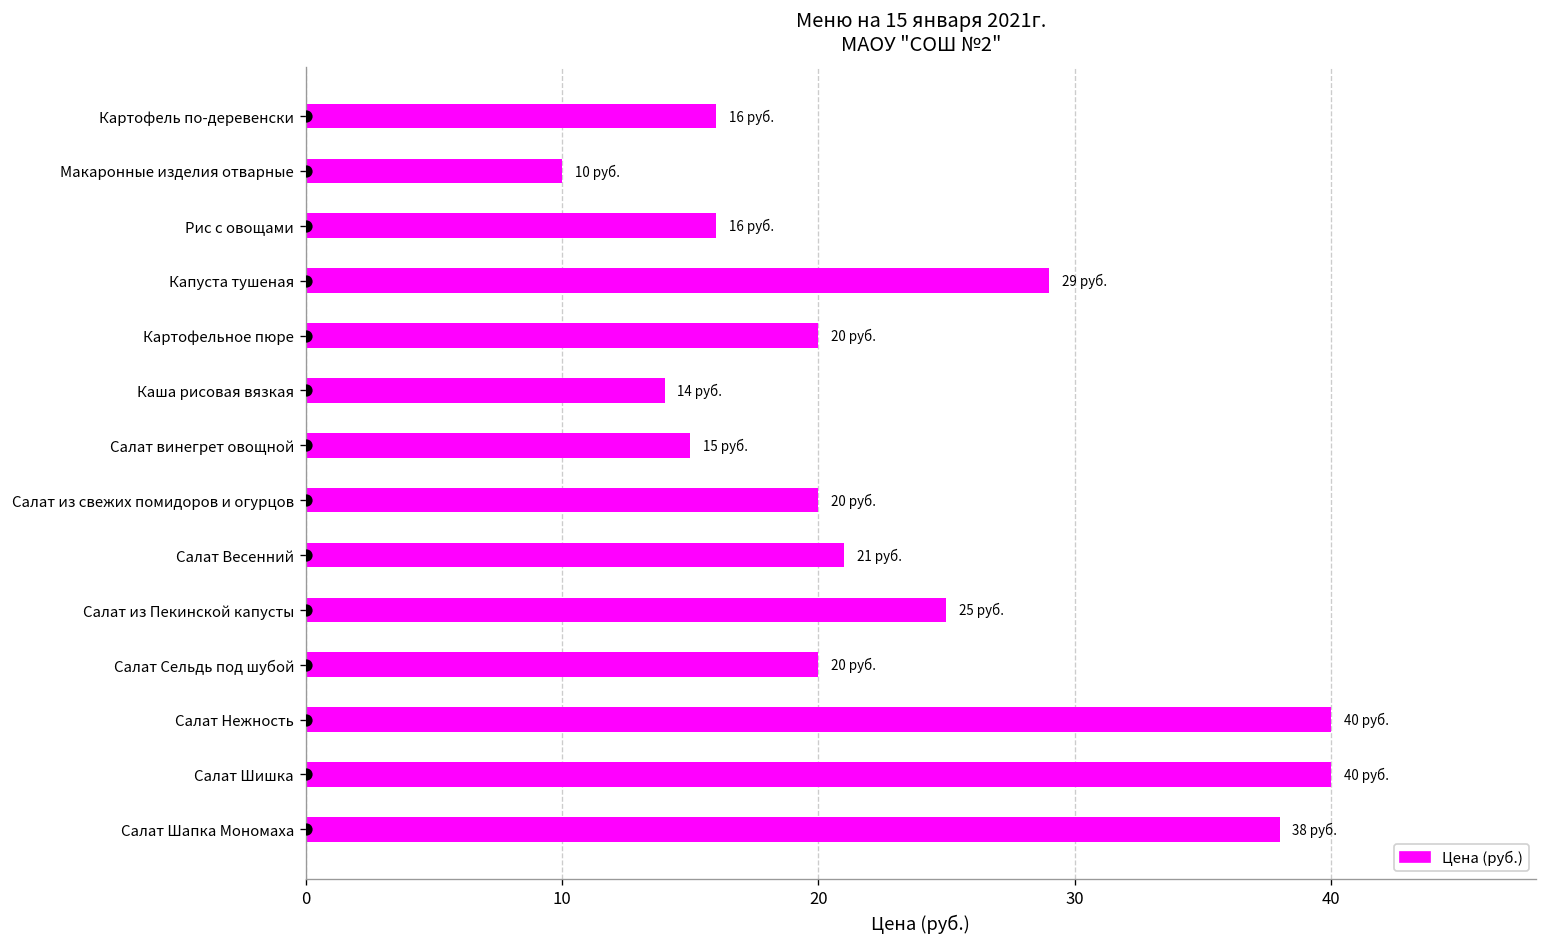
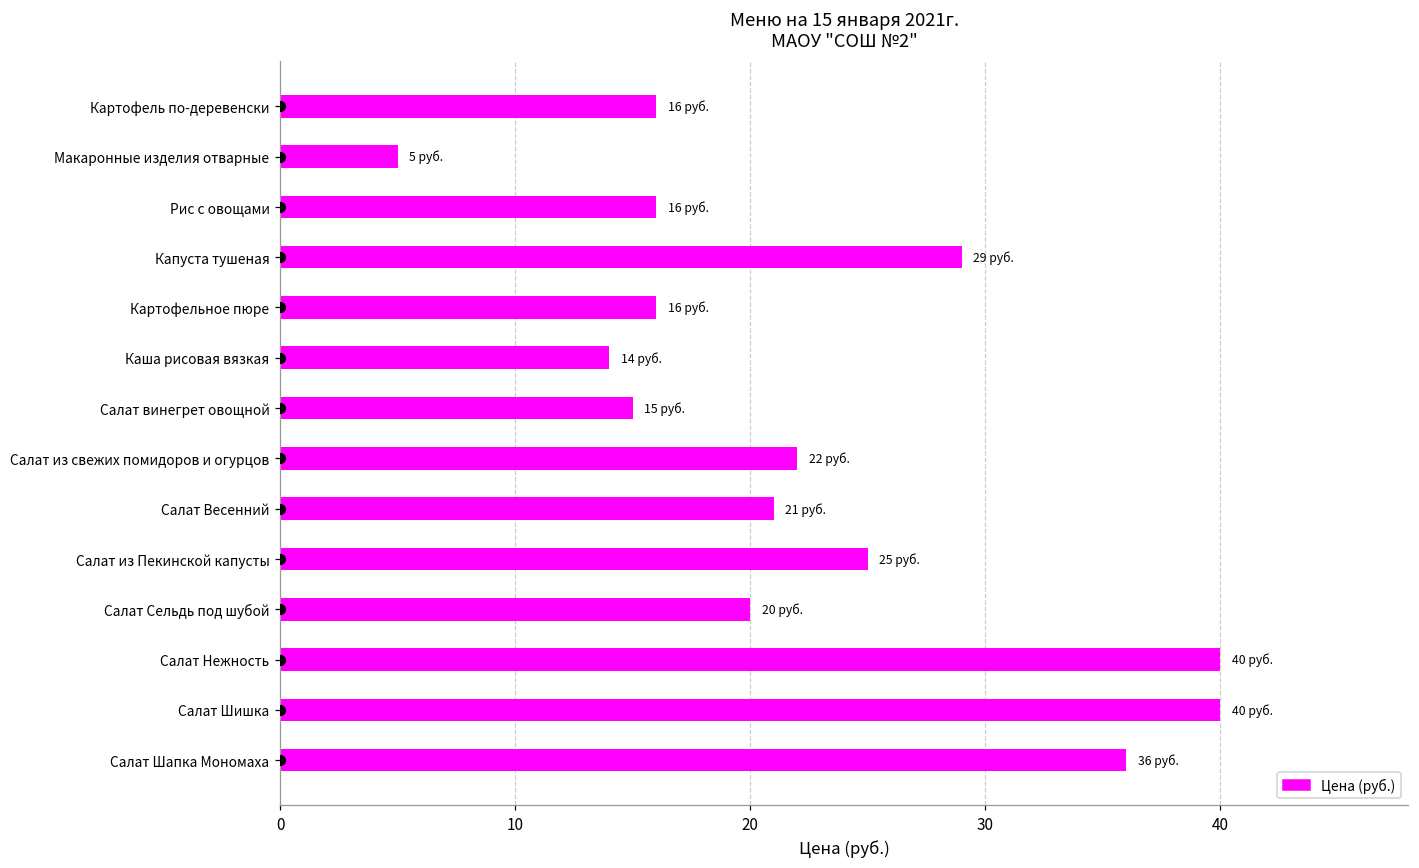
Цена (руб.), Макаронные изделия отварные: 10 -> 5
Цена (руб.), Картофельное пюре: 20 -> 16
Цена (руб.), Салат из свежих помидоров и огурцов: 20 -> 22
Цена (руб.), Салат Шапка Мономаха: 38 -> 36
